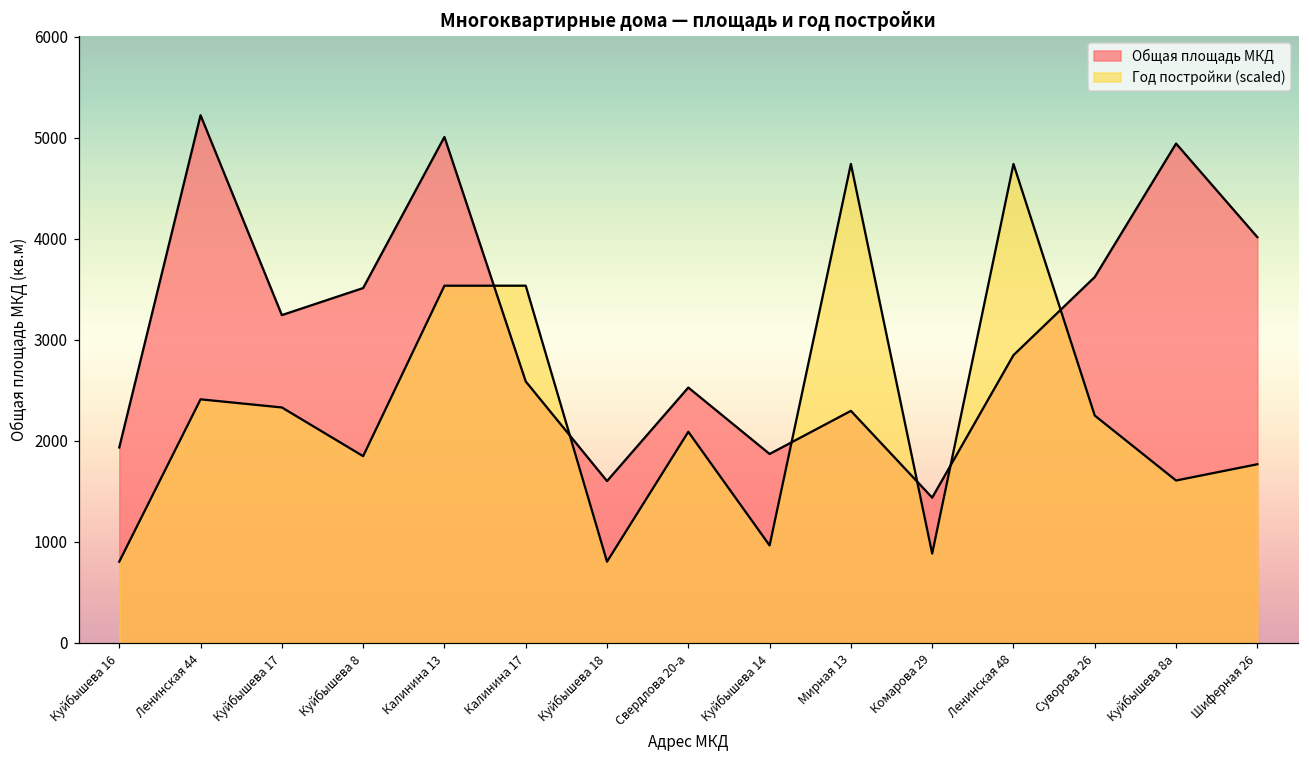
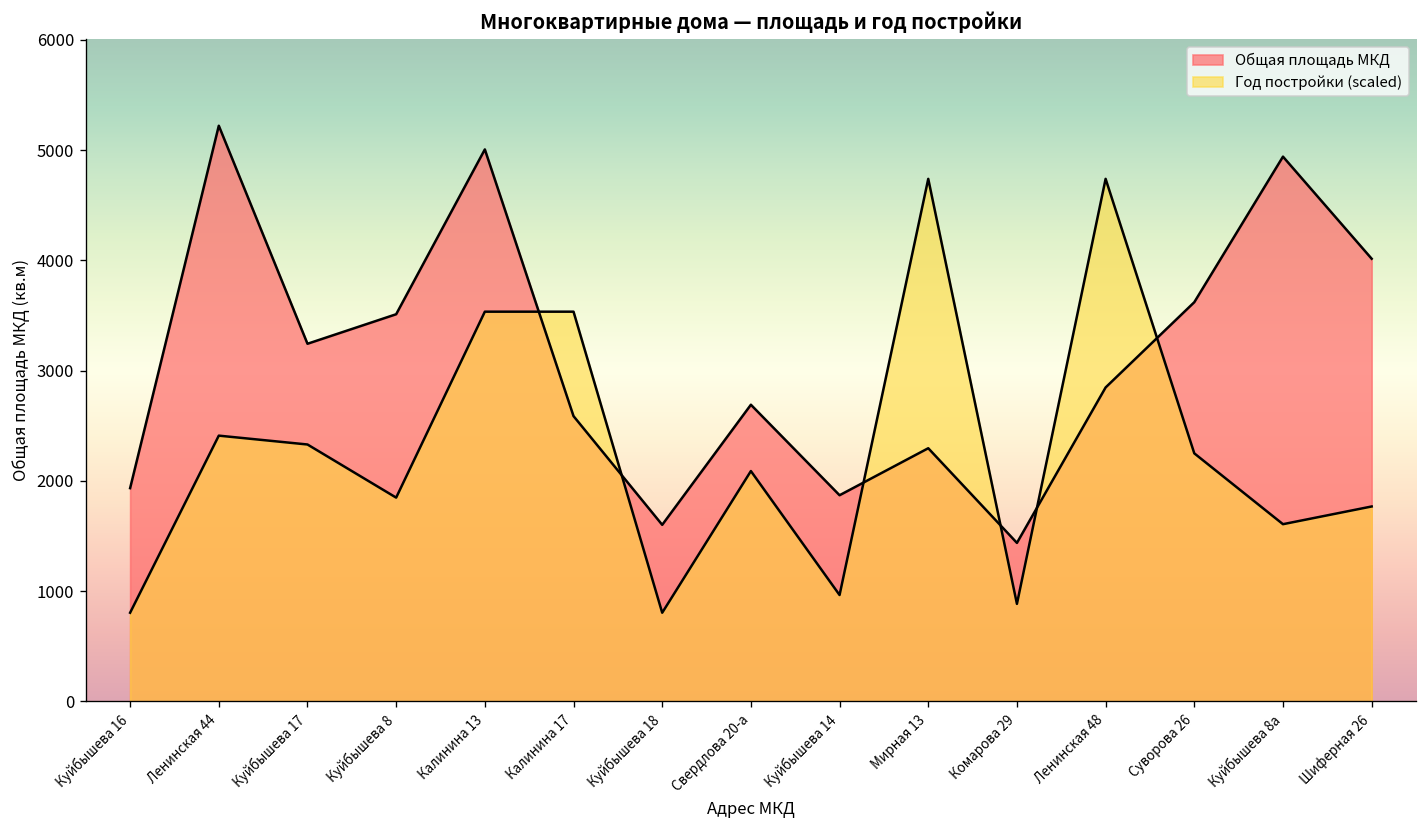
Общая площадь МКД, Свердлова 20-а: 2500 -> 2700
